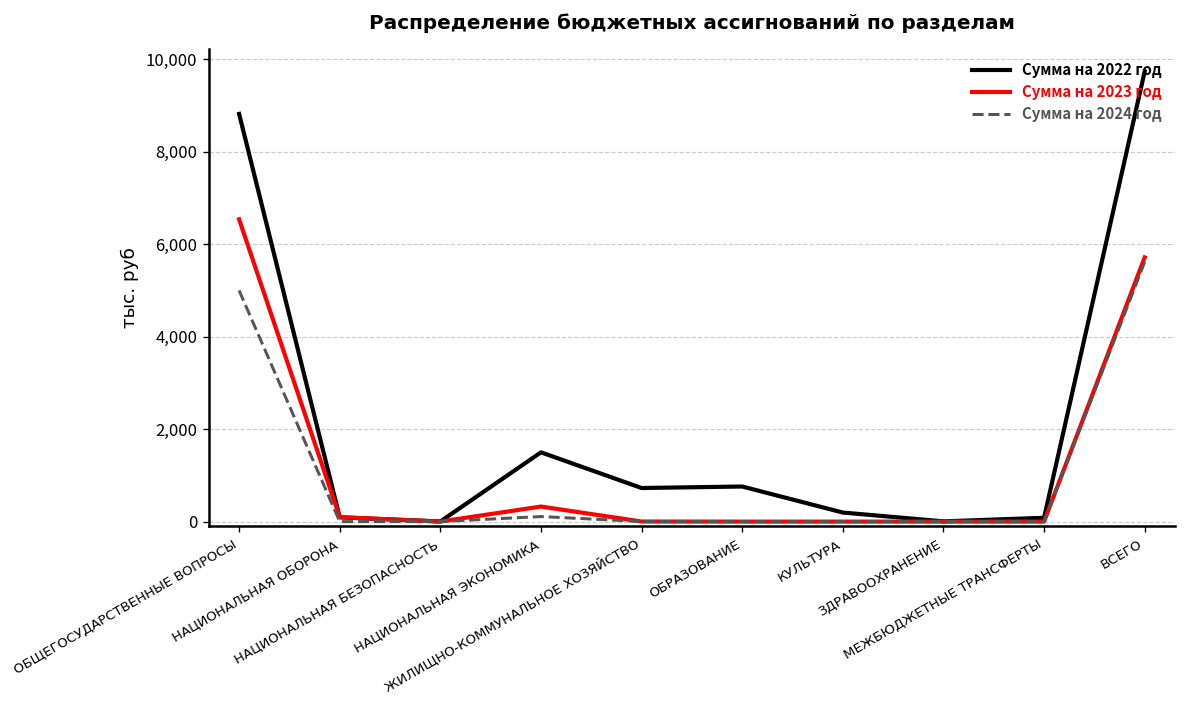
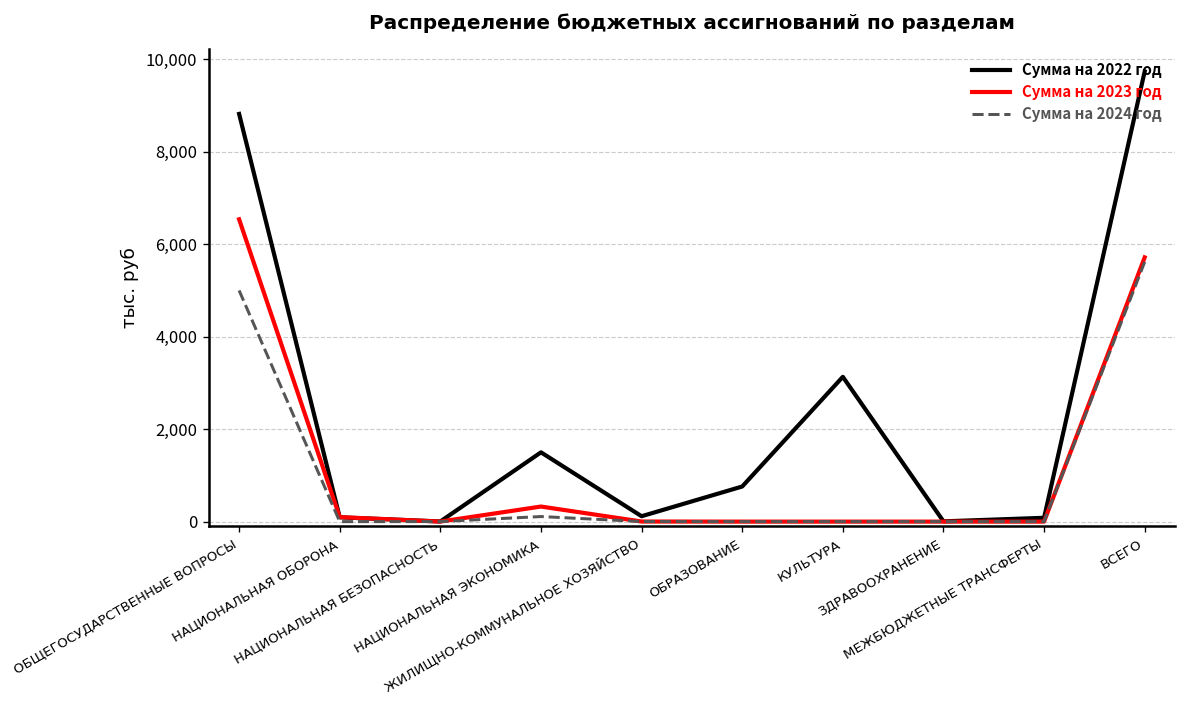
Сумма на 2022 год, ЖИЛИЩНО-КОММУНАЛЬНОЕ ХОЗЯЙСТВО: 700 -> 100
Сумма на 2022 год, КУЛЬТУРА: 200 -> 3,100
